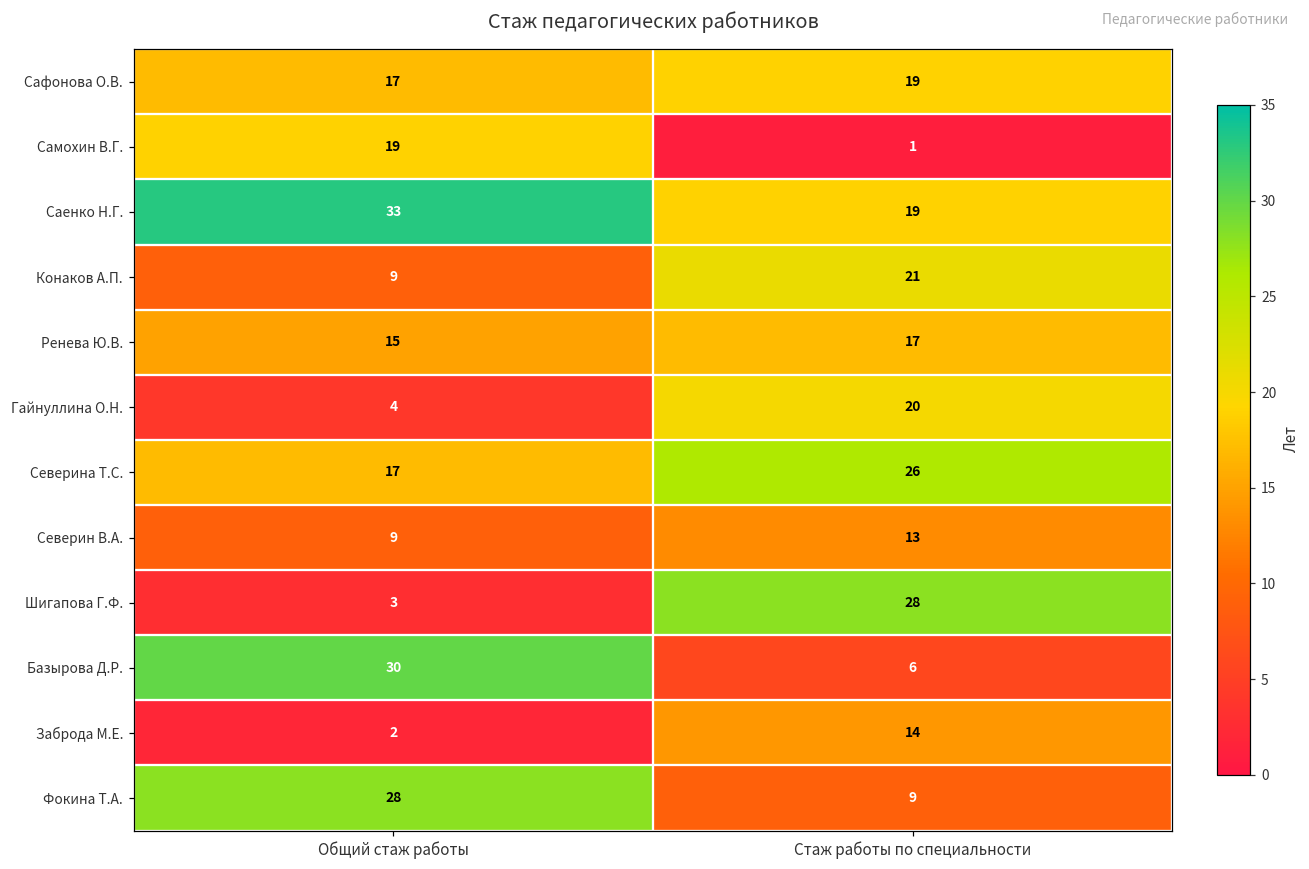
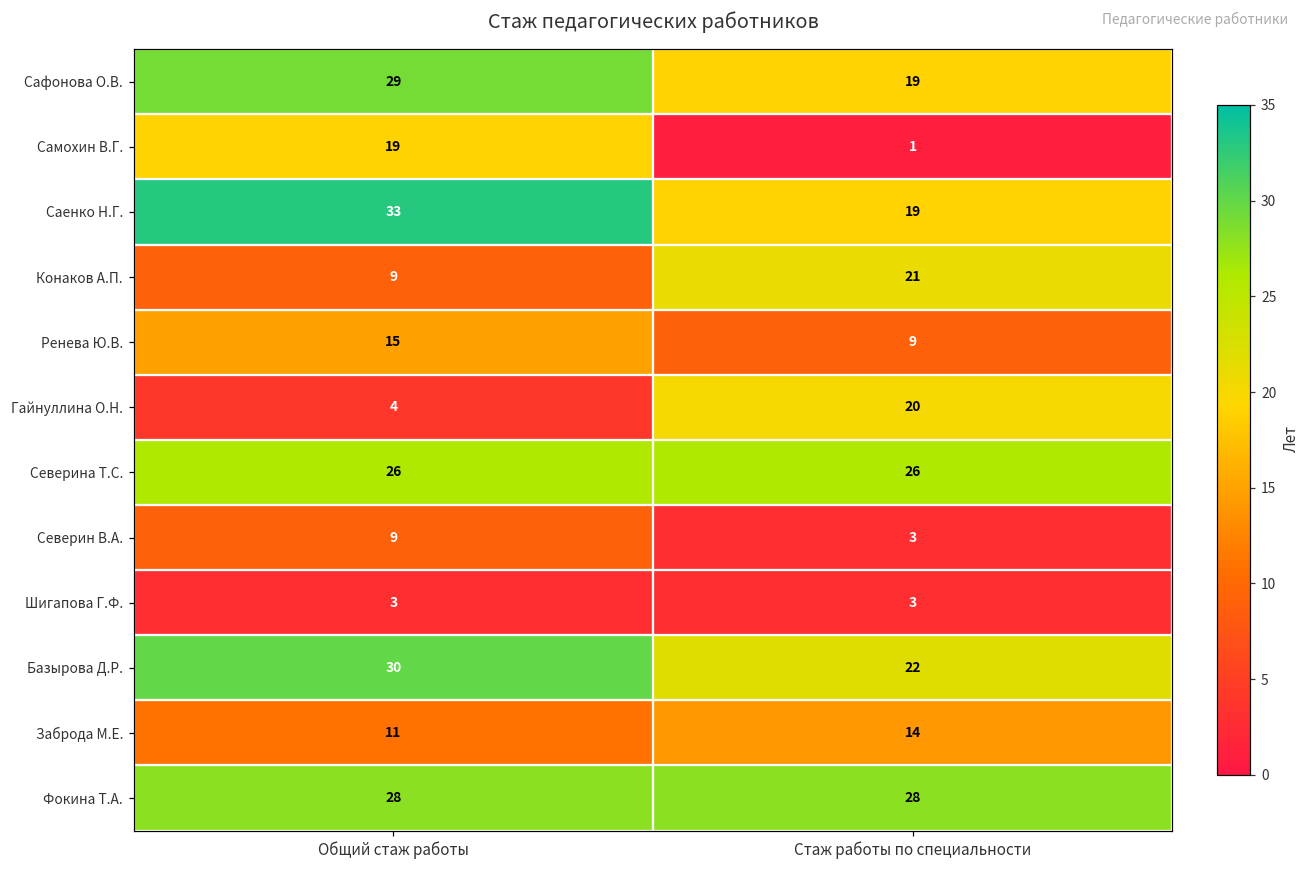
Сафонова О.В., Общий стаж работы: 17 -> 29
Ренева Ю.В., Стаж работы по специальности: 17 -> 9
Северина Т.С., Общий стаж работы: 17 -> 26
Северин В.А., Стаж работы по специальности: 13 -> 3
Шигапова Г.Ф., Стаж работы по специальности: 28 -> 3
Базырова Д.Р., Стаж работы по специальности: 6 -> 22
Заброда М.Е., Общий стаж работы: 2 -> 11
Фокина Т.А., Стаж работы по специальности: 9 -> 28
